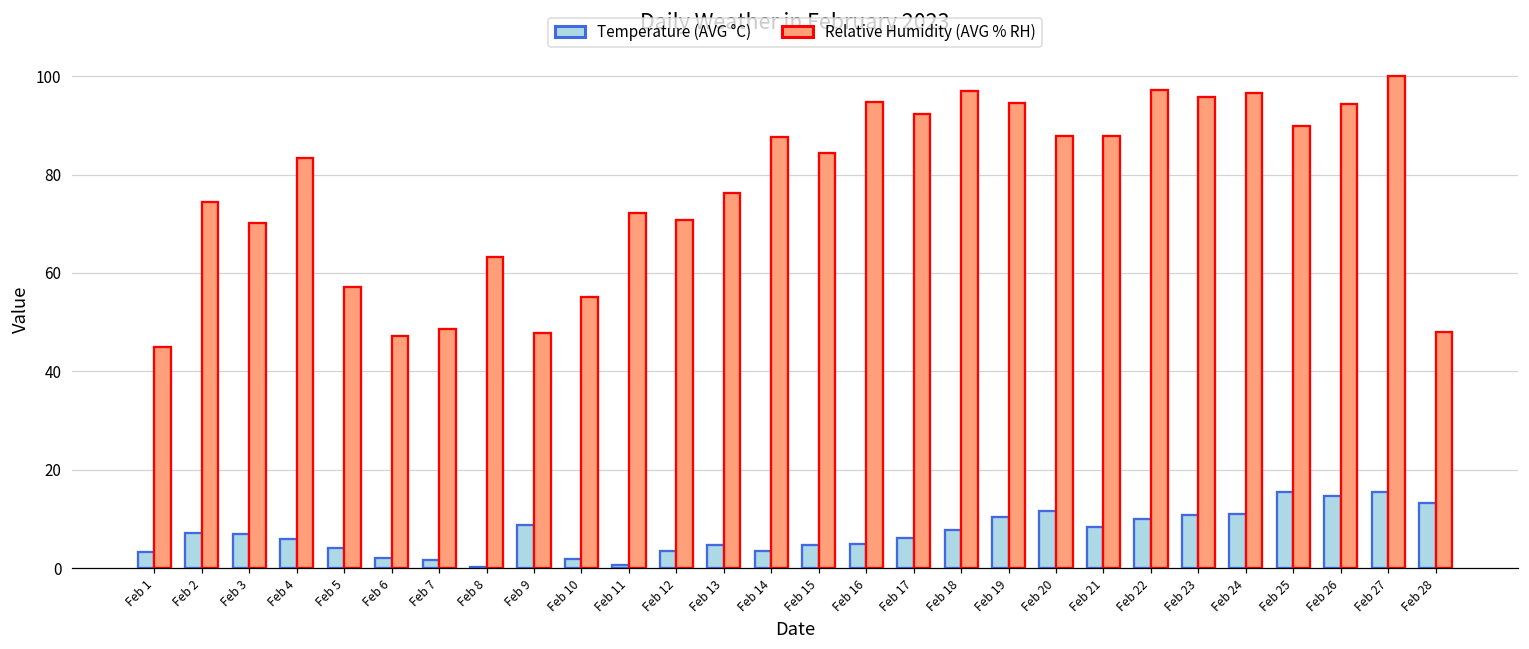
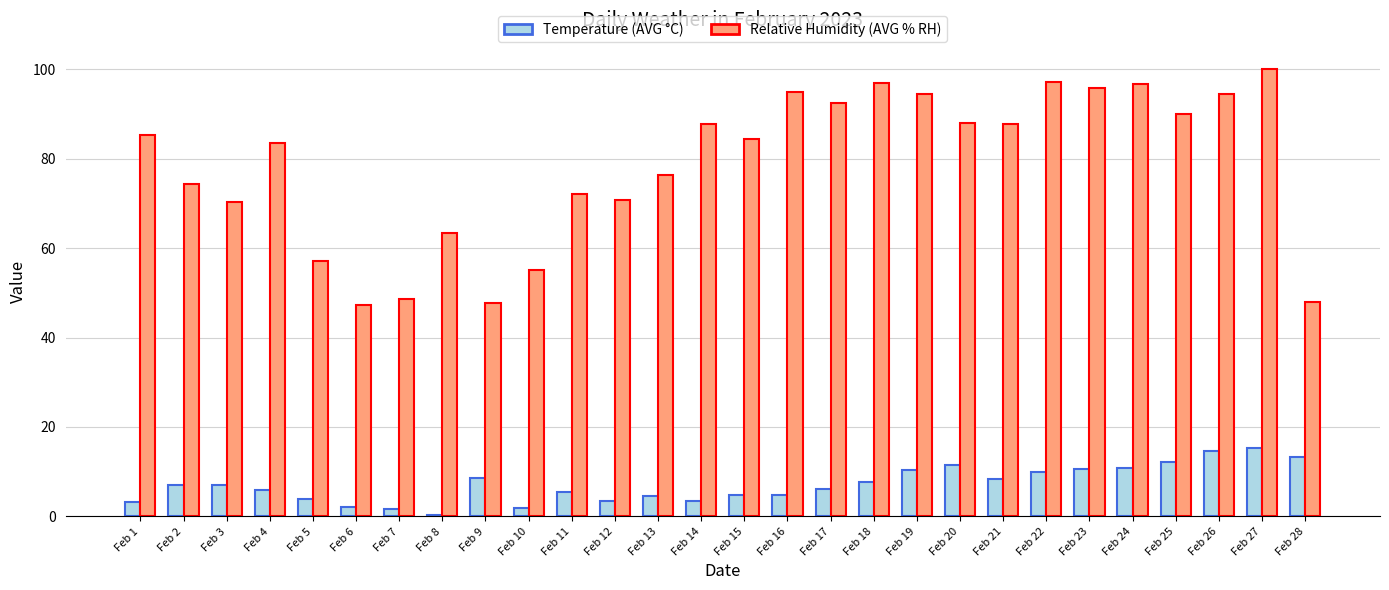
Relative Humidity (AVG % RH), Feb 1: 45 -> 85
Temperature (AVG °C), Feb 11: 1 -> 6
Temperature (AVG °C), Feb 25: 16 -> 12
